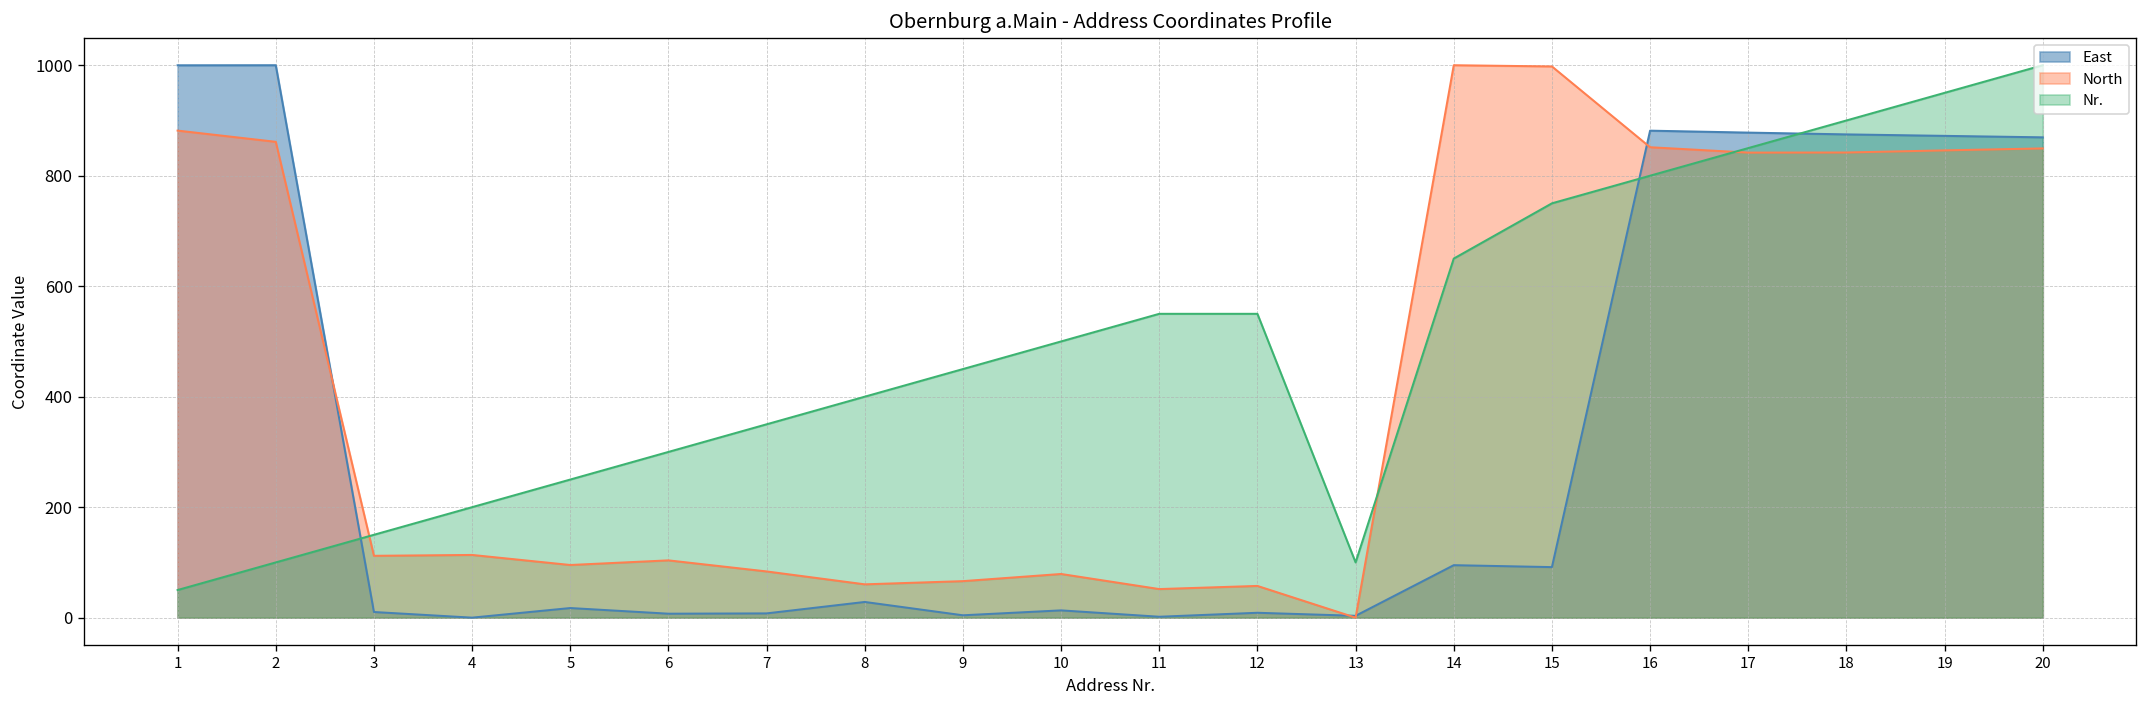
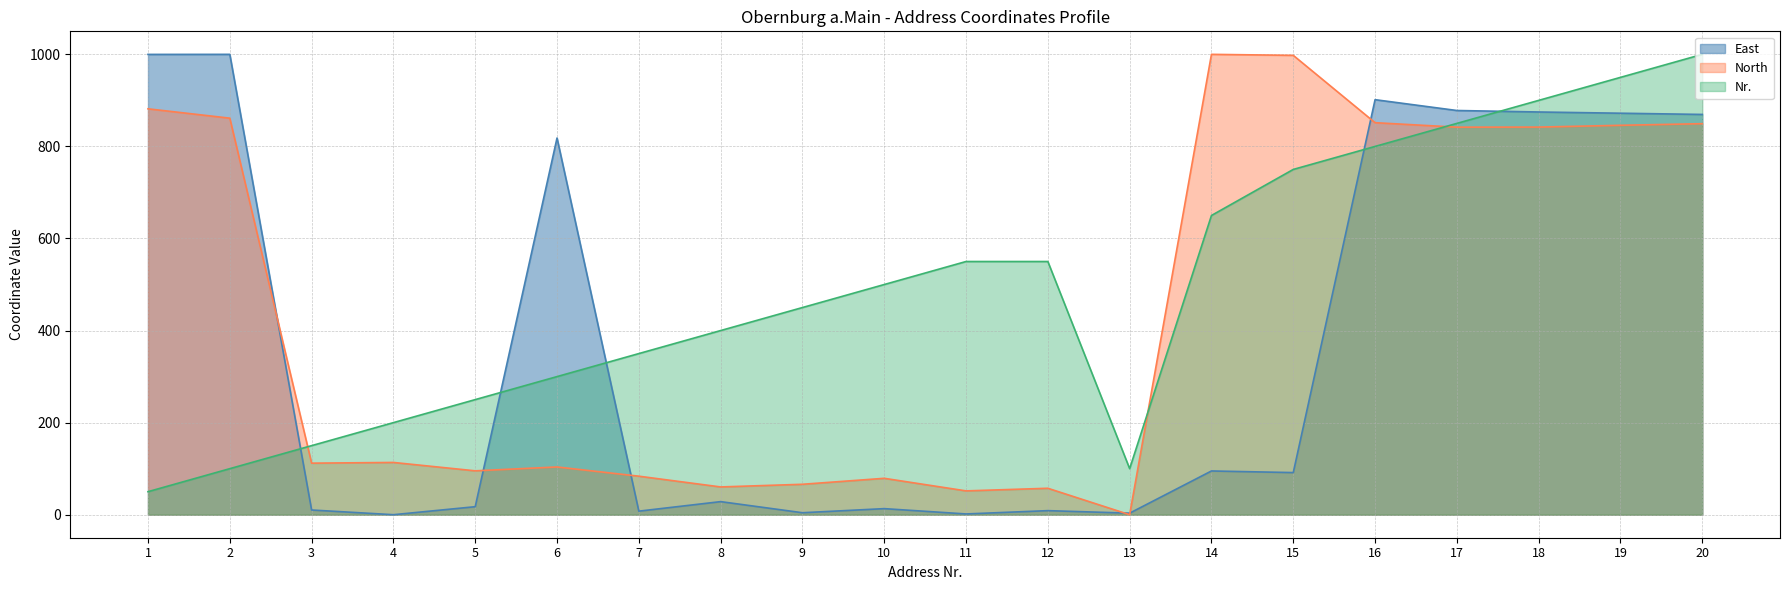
East, 6: 10 -> 820
East, 16: 880 -> 900
